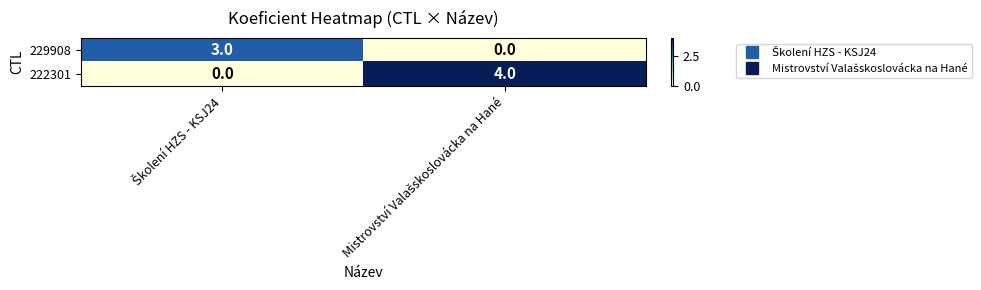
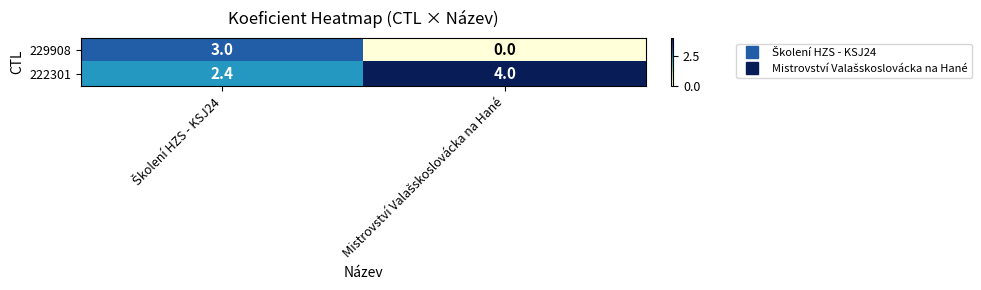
222301, Školení HZS - KSJ24: 0.0 -> 2.4
